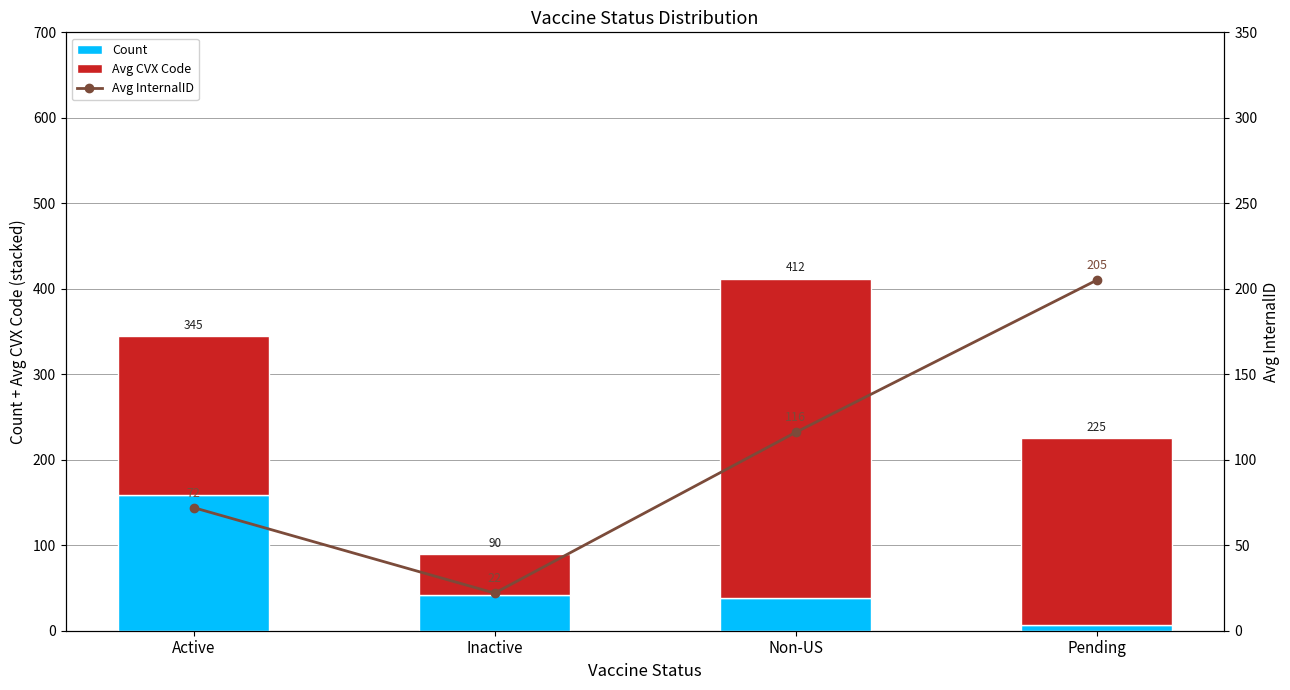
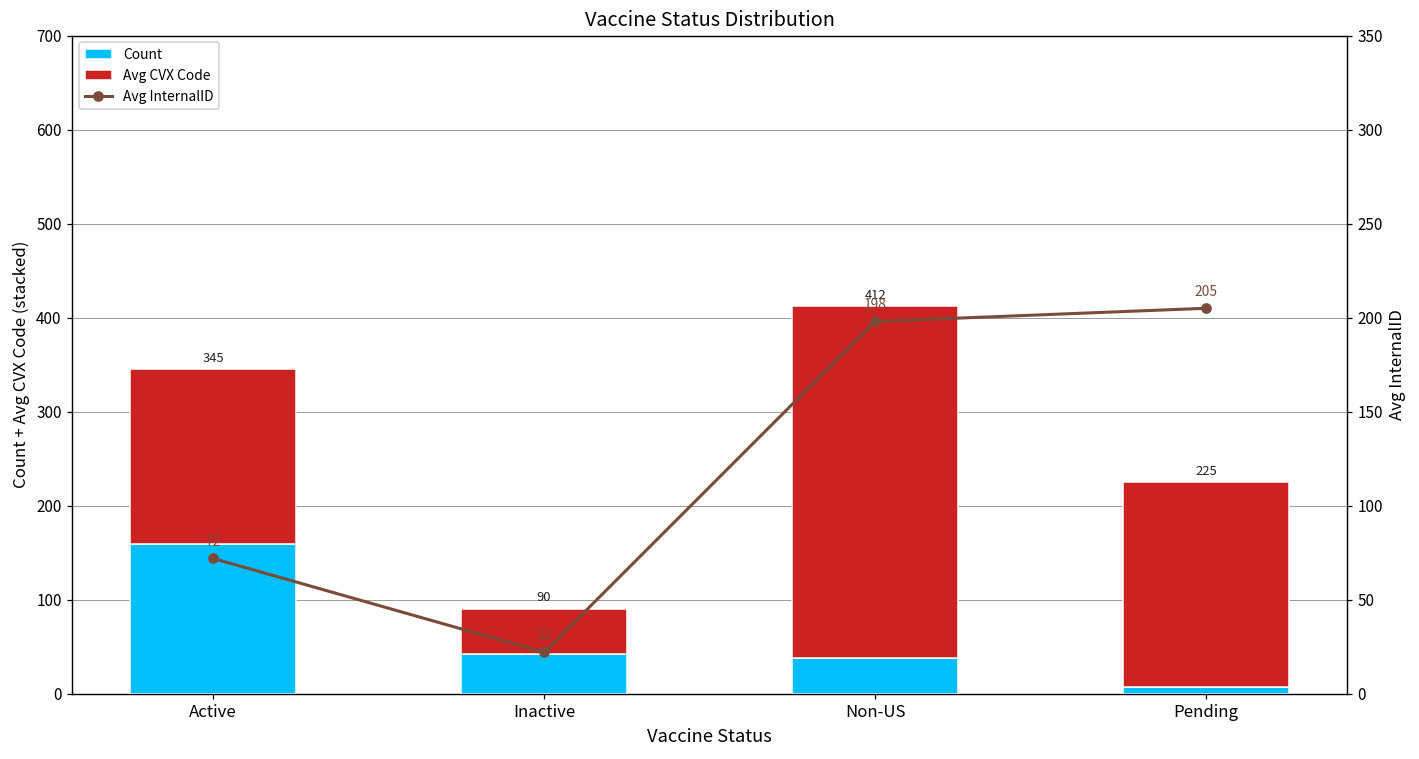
Avg InternalID, Non-US: 116 -> 198
